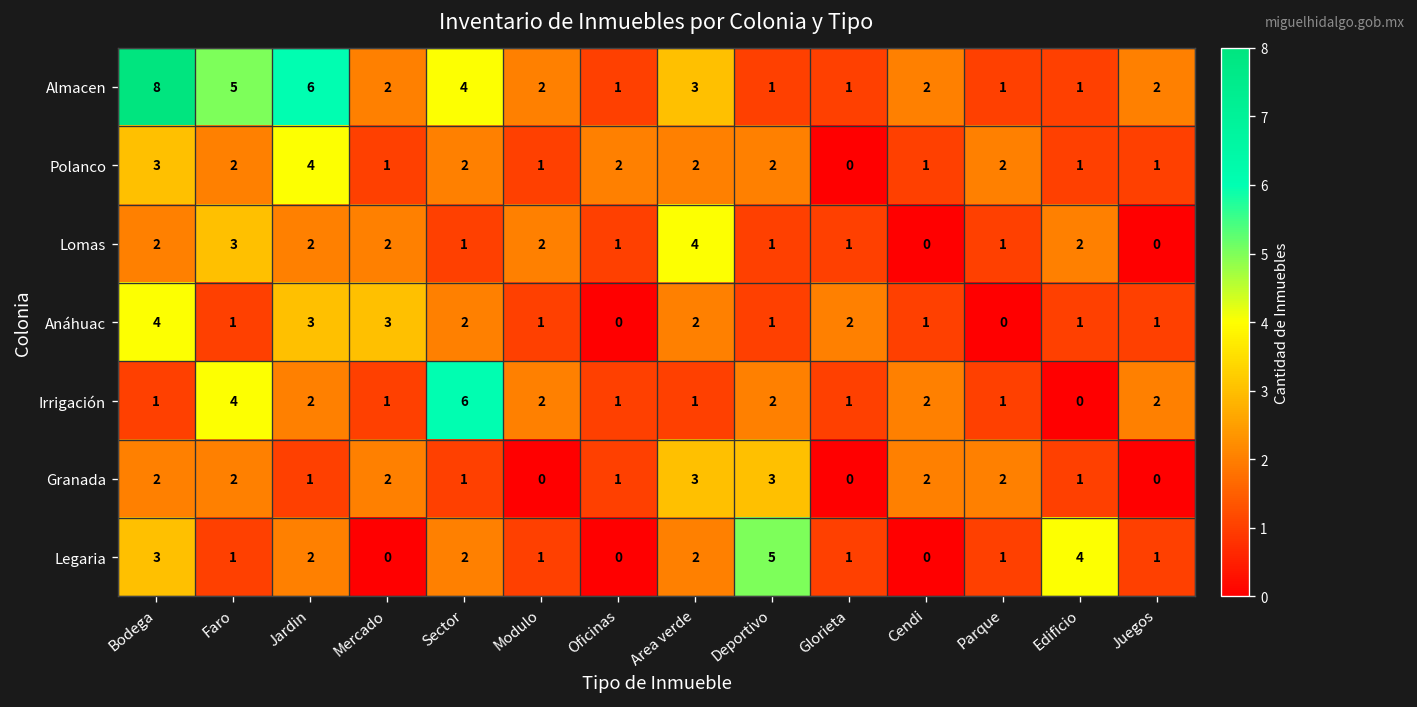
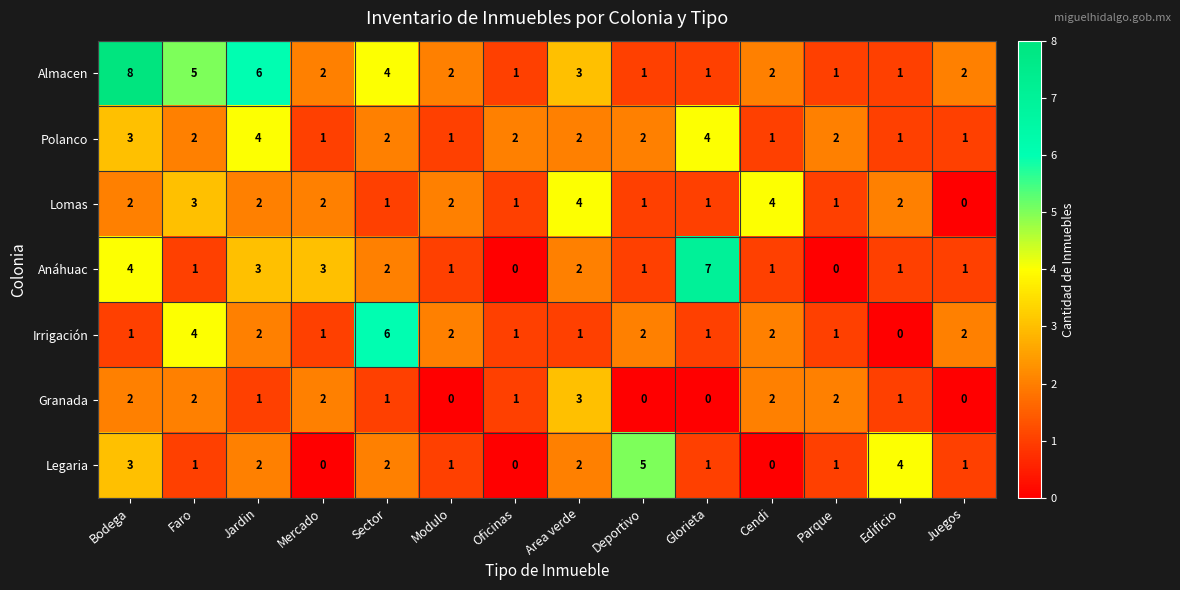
Polanco, Glorieta: 0 -> 4
Lomas, Cendi: 0 -> 4
Anáhuac, Glorieta: 2 -> 7
Granada, Deportivo: 3 -> 0
